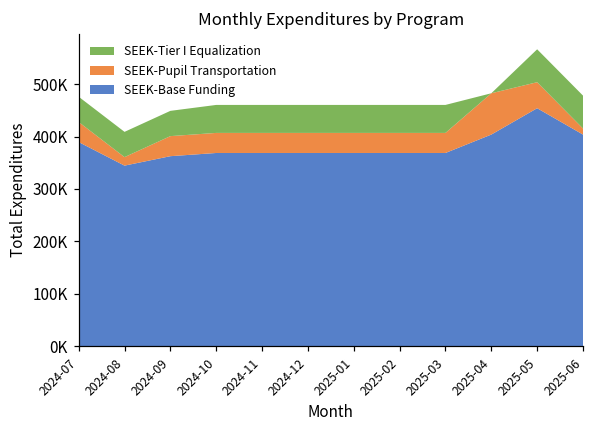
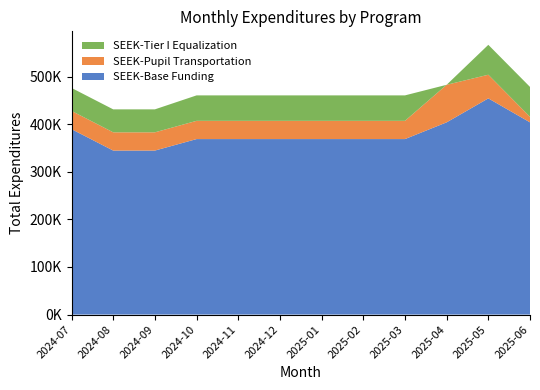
SEEK-Pupil Transportation, 2024-08: 20000 -> 40000
SEEK-Base Funding, 2024-09: 360000 -> 340000
